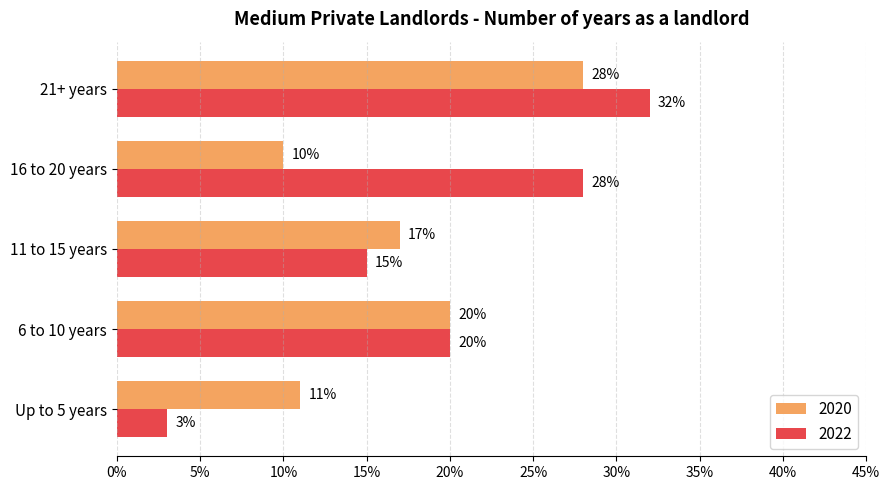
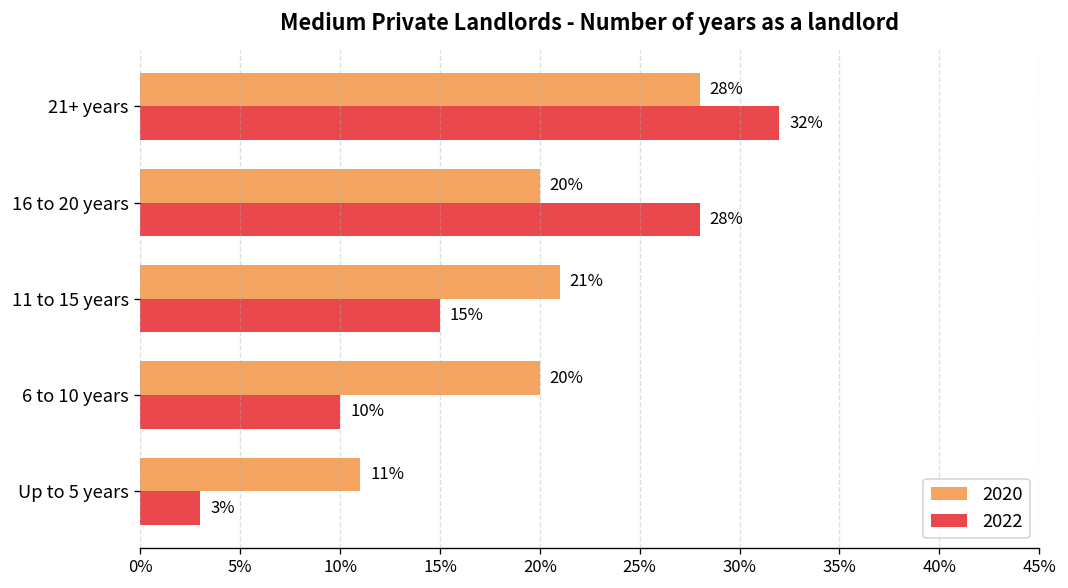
2020, 16 to 20 years: 10% -> 20%
2020, 11 to 15 years: 17% -> 21%
2022, 6 to 10 years: 20% -> 10%
